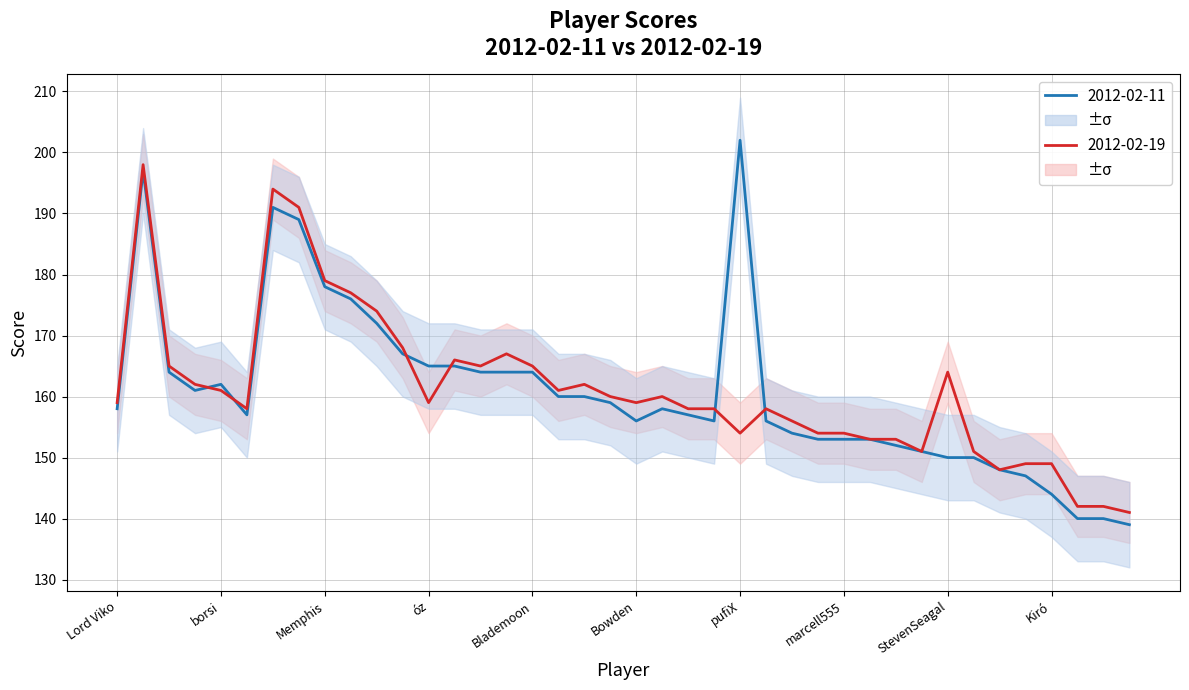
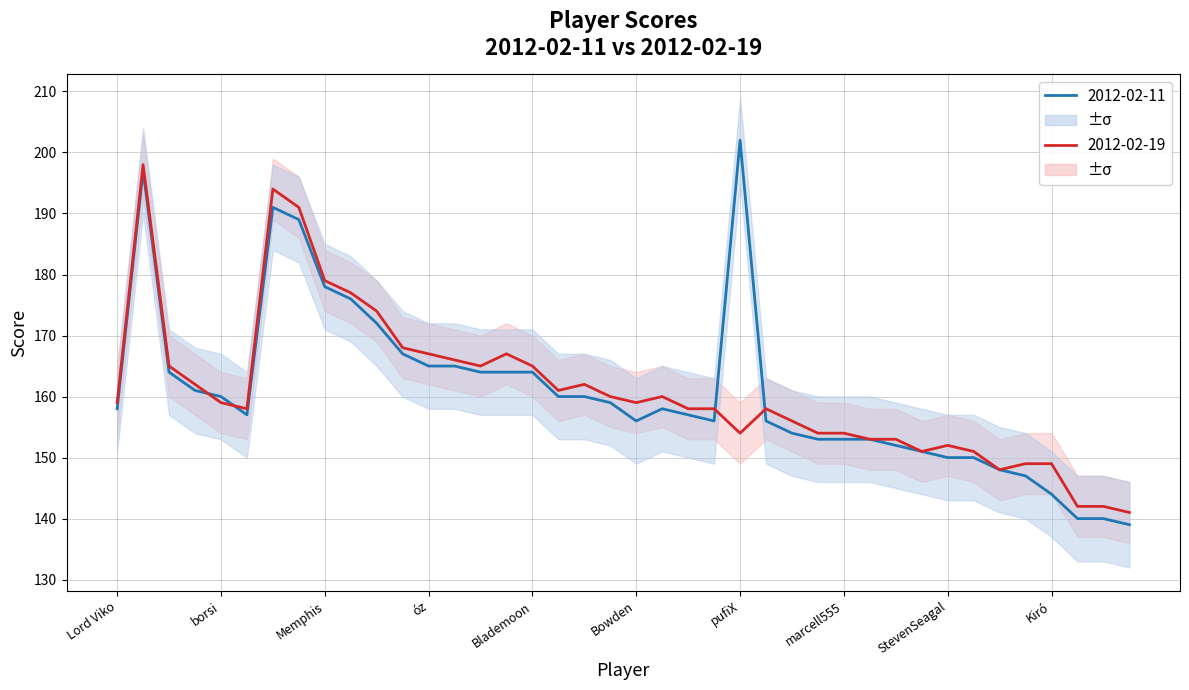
2012-02-11, borsi: 162 -> 160
2012-02-19, borsi: 161 -> 159
2012-02-19, óz: 159 -> 167
2012-02-19, StevenSeagal: 164 -> 152
